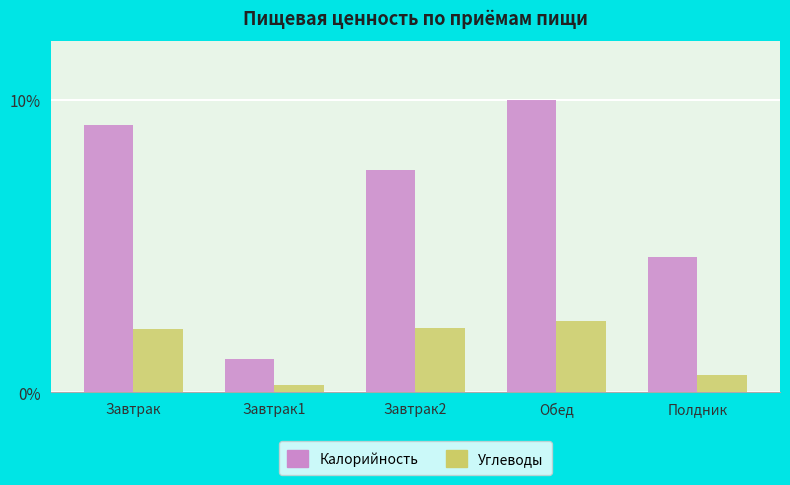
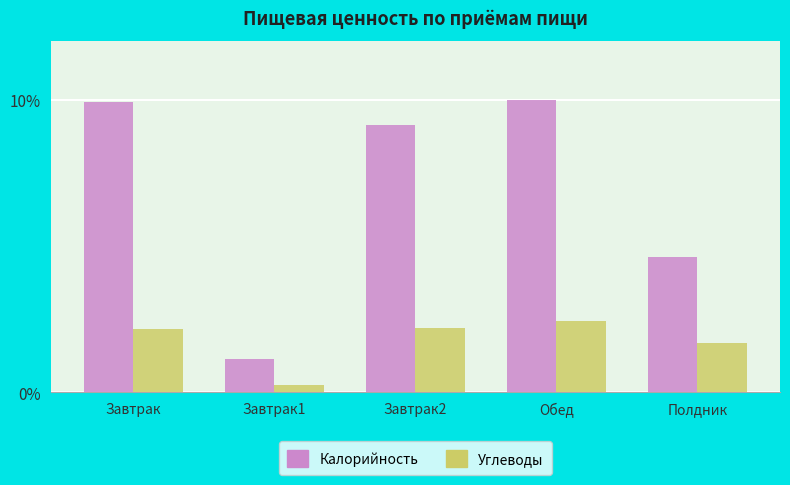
Калорийность, Завтрак: 9.1% -> 9.9%
Калорийность, Завтрак2: 7.6% -> 9.1%
Углеводы, Полдник: 0.6% -> 1.7%
